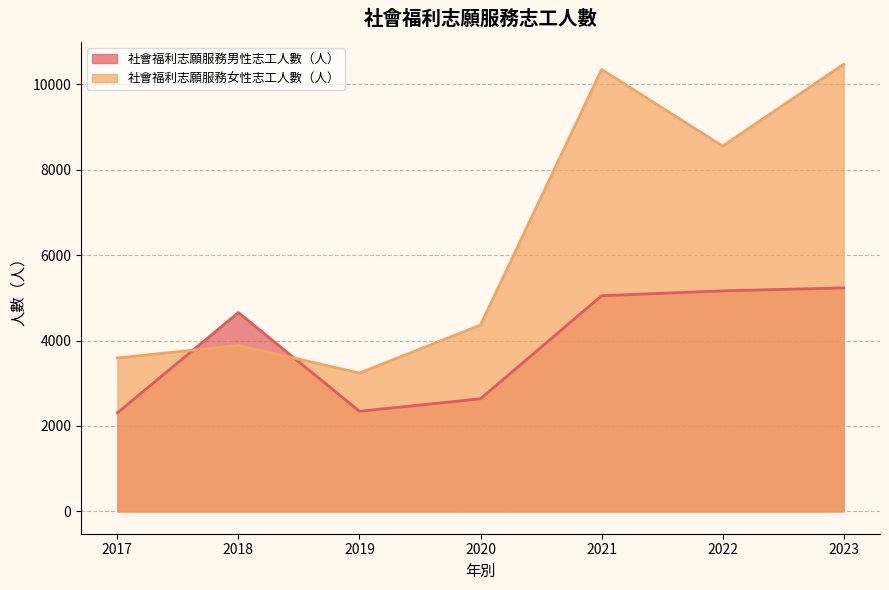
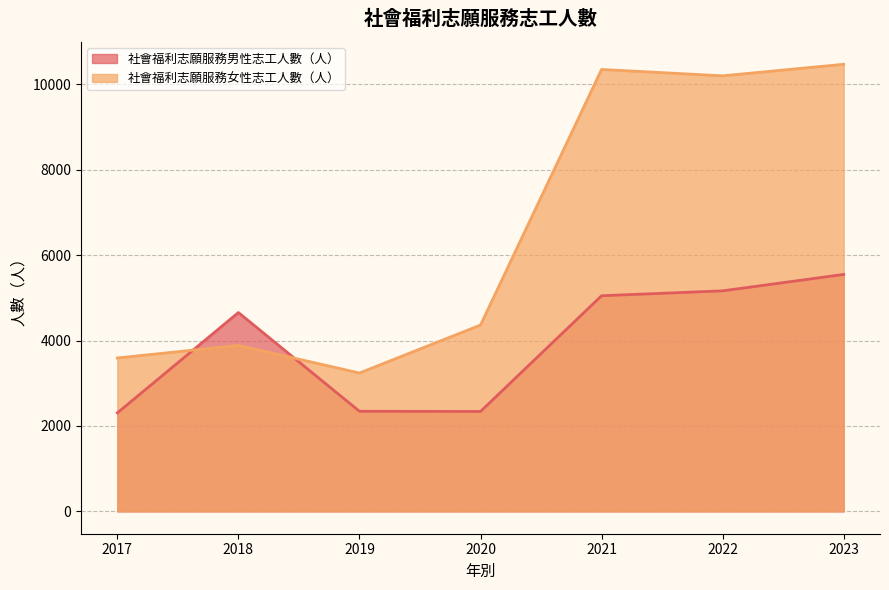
社會福利志願服務男性志工人數（人）, 2020: 2600 -> 2300
社會福利志願服務女性志工人數（人）, 2022: 8600 -> 10200
社會福利志願服務男性志工人數（人）, 2023: 5200 -> 5500
